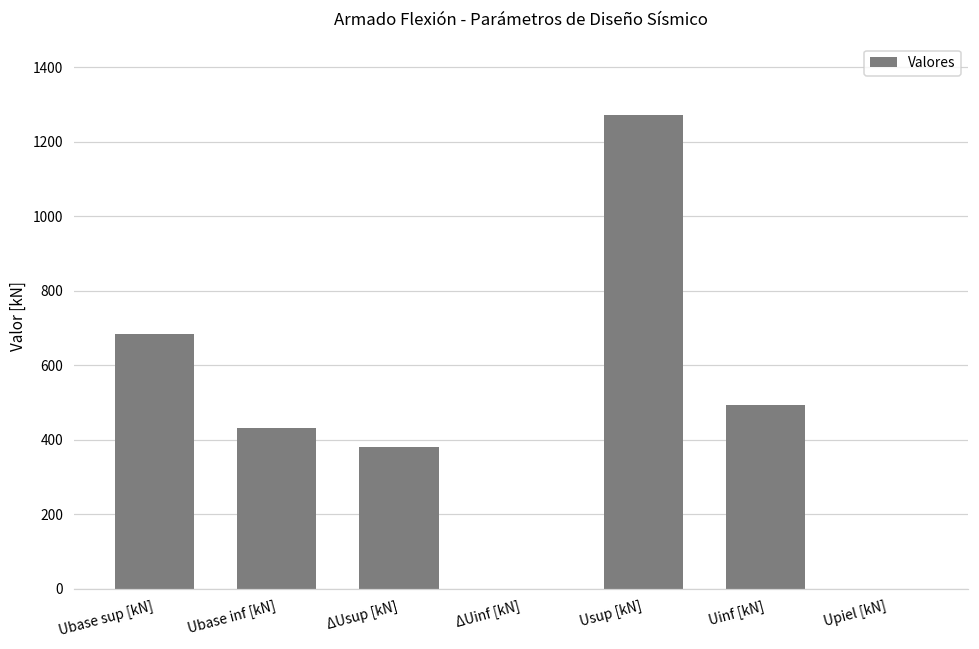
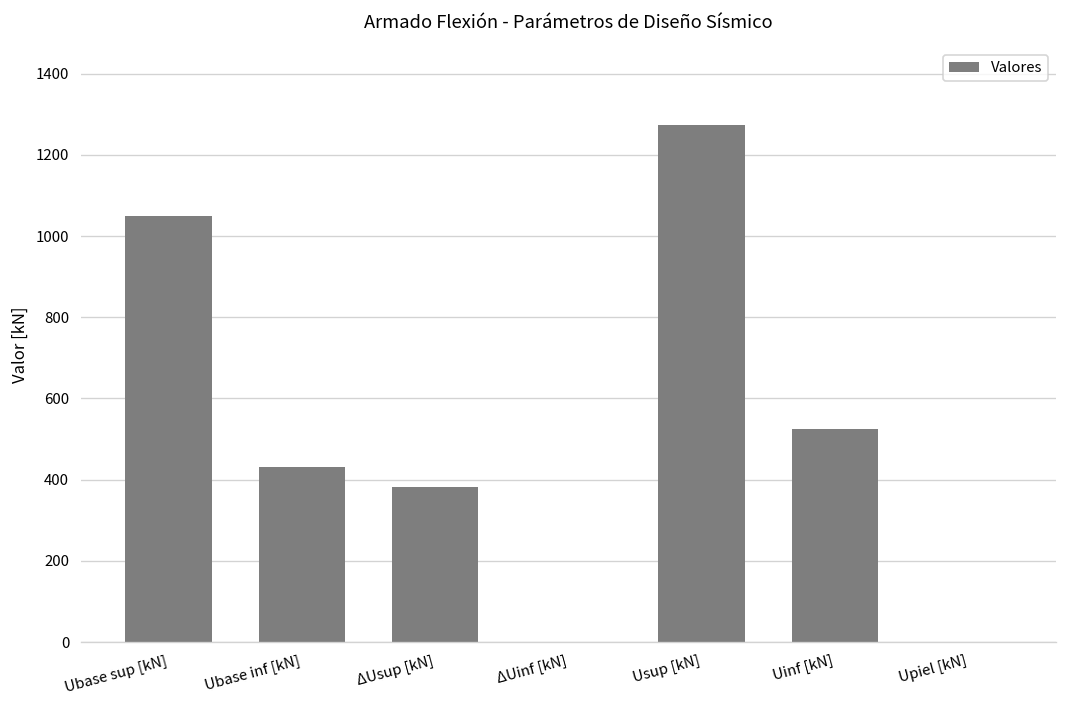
Ubase sup [kN]: 680 -> 1050
Uinf [kN]: 490 -> 520
